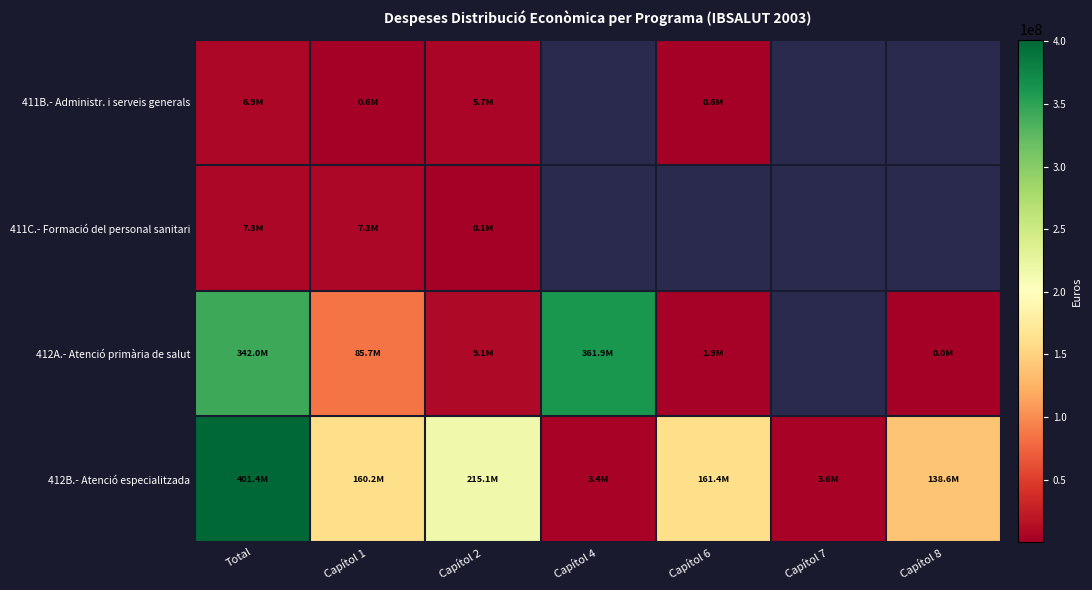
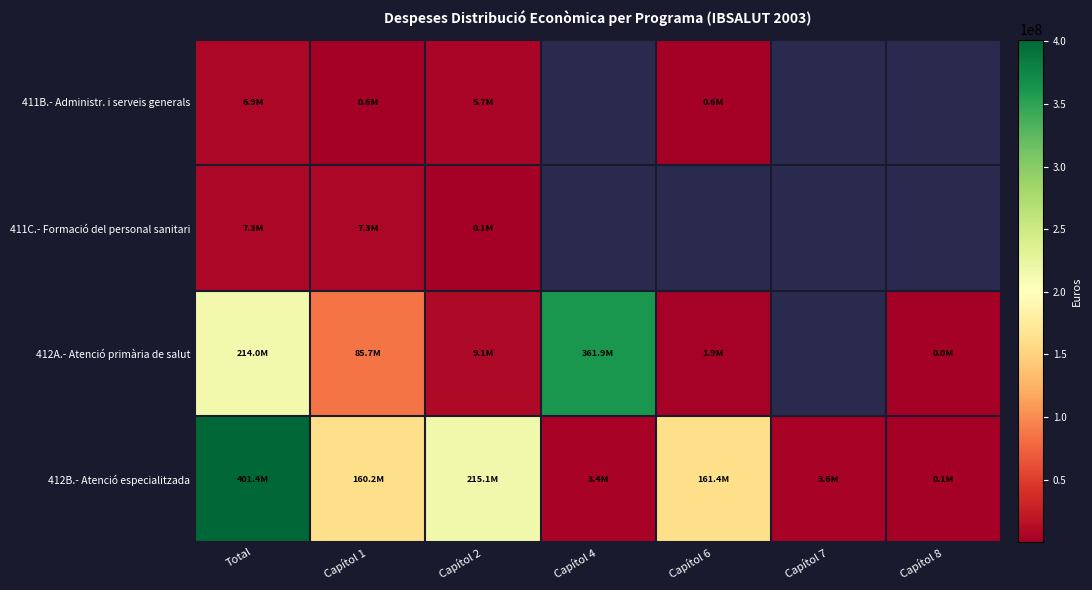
412A.- Atenció primària de salut, Total: 342.0M -> 214.0M
412B.- Atenció especialitzada, Capítol 8: 138.6M -> 0.1M
